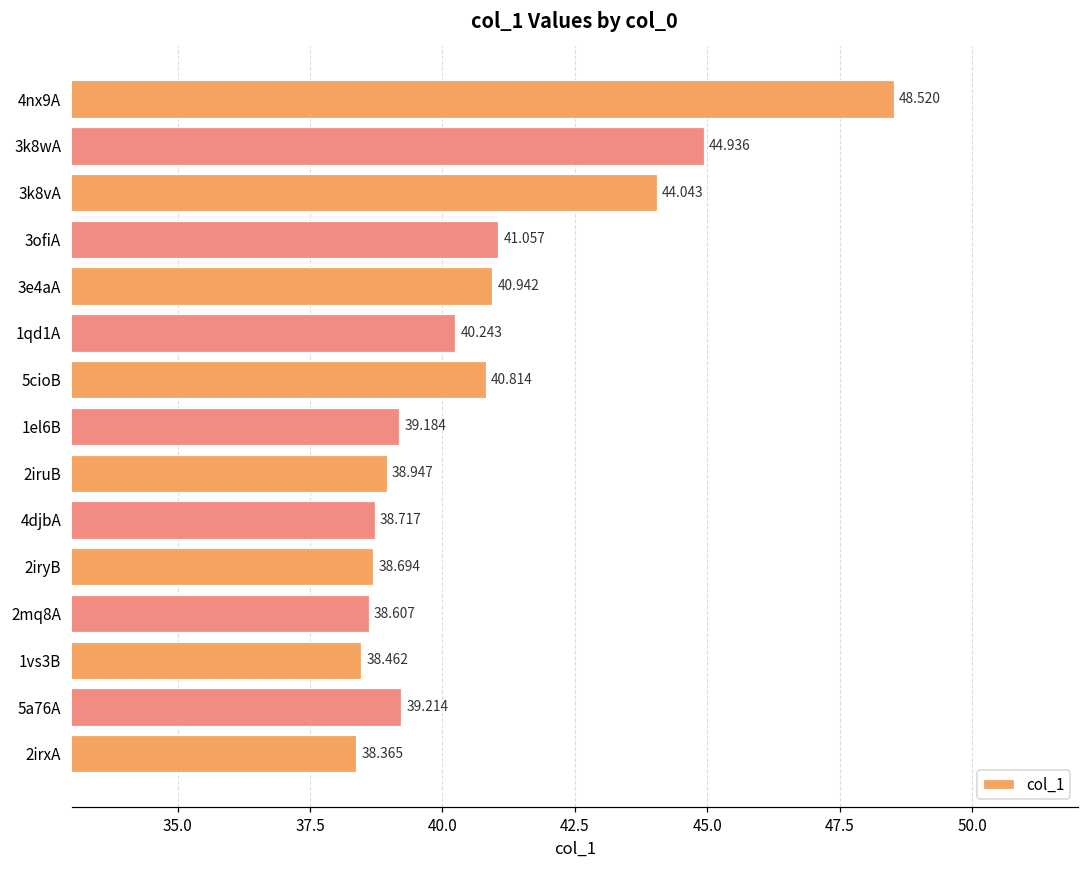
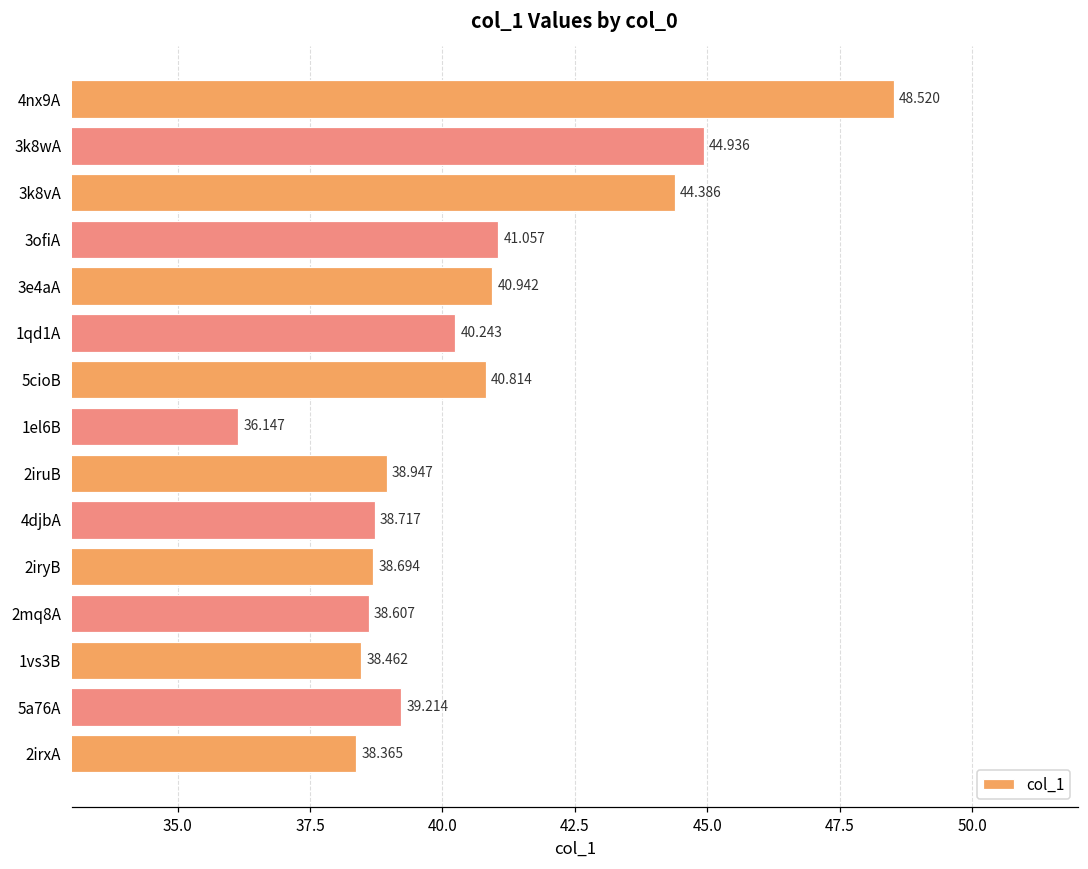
3k8vA: 44.043 -> 44.386
1el6B: 39.184 -> 36.147
